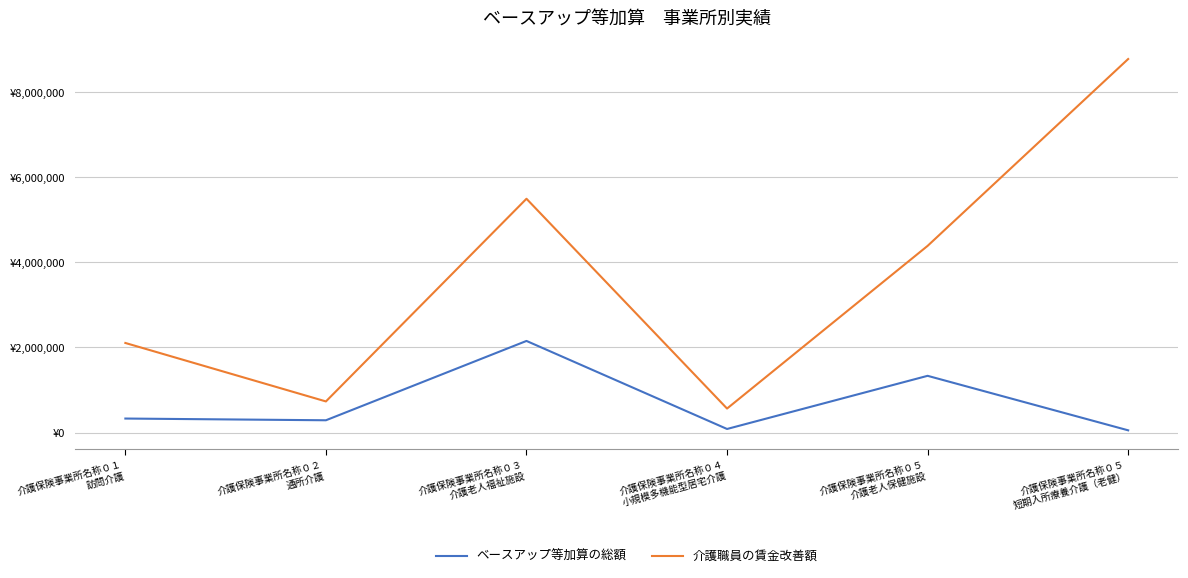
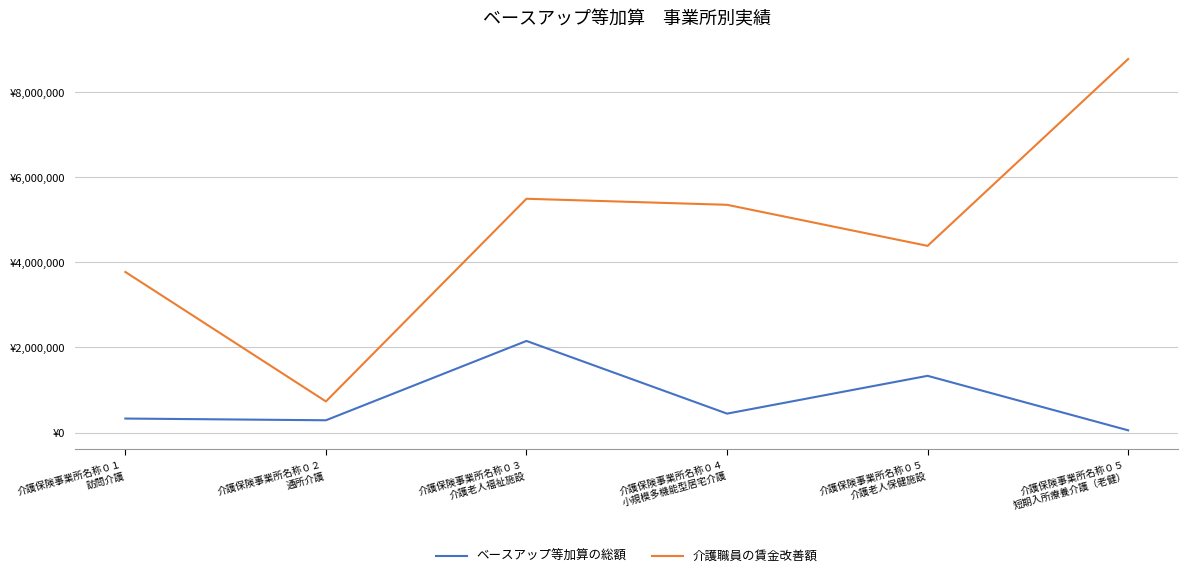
介護職員の賃金改善額, 介護保険事業所名称０１ 訪問介護: ¥2,100,000 -> ¥3,800,000
ベースアップ等加算の総額, 介護保険事業所名称０４ 小規模多機能型居宅介護: ¥100,000 -> ¥400,000
介護職員の賃金改善額, 介護保険事業所名称０４ 小規模多機能型居宅介護: ¥600,000 -> ¥5,400,000
